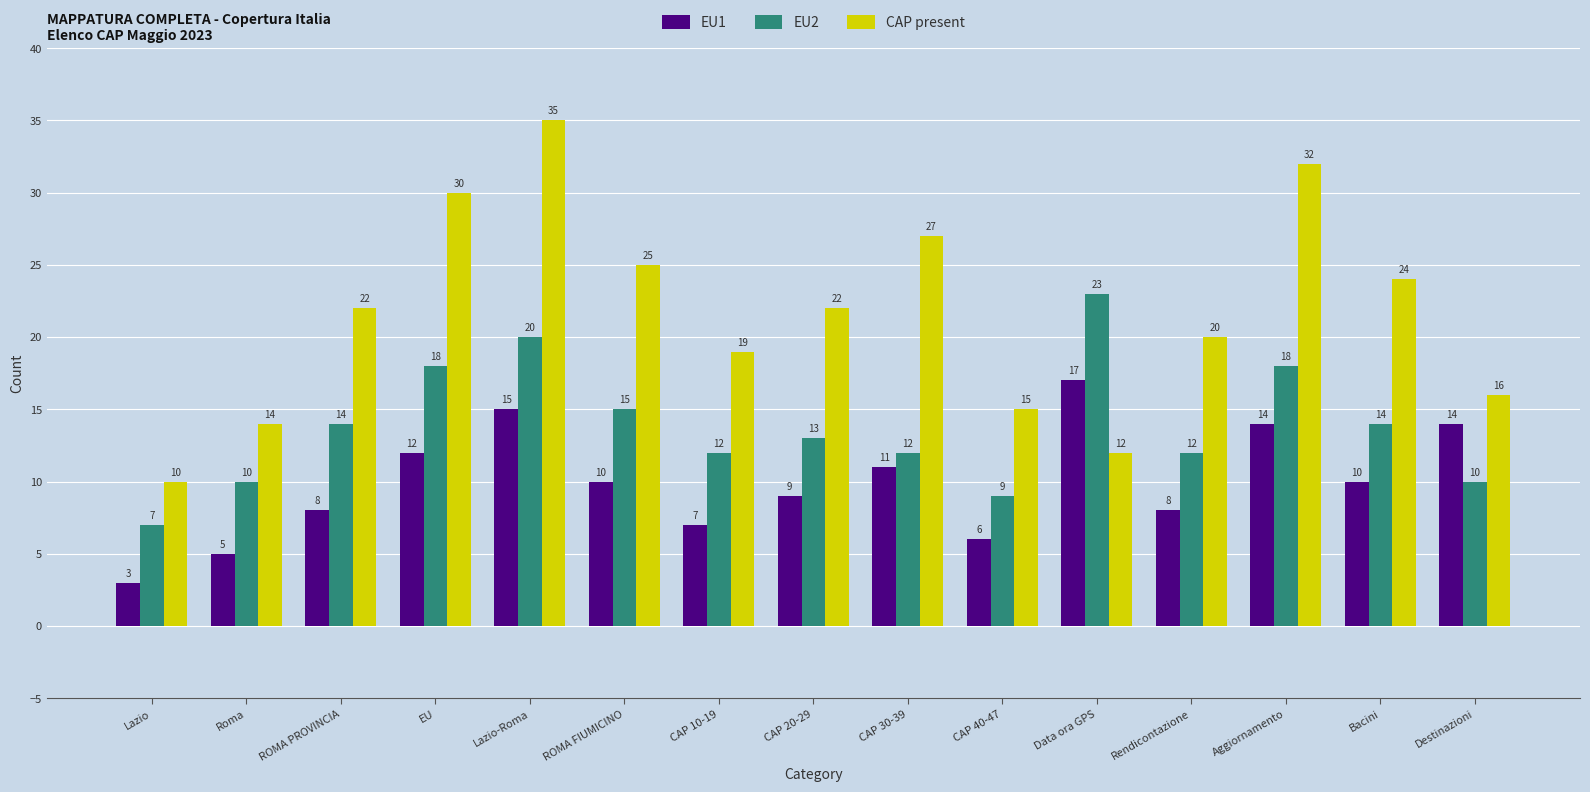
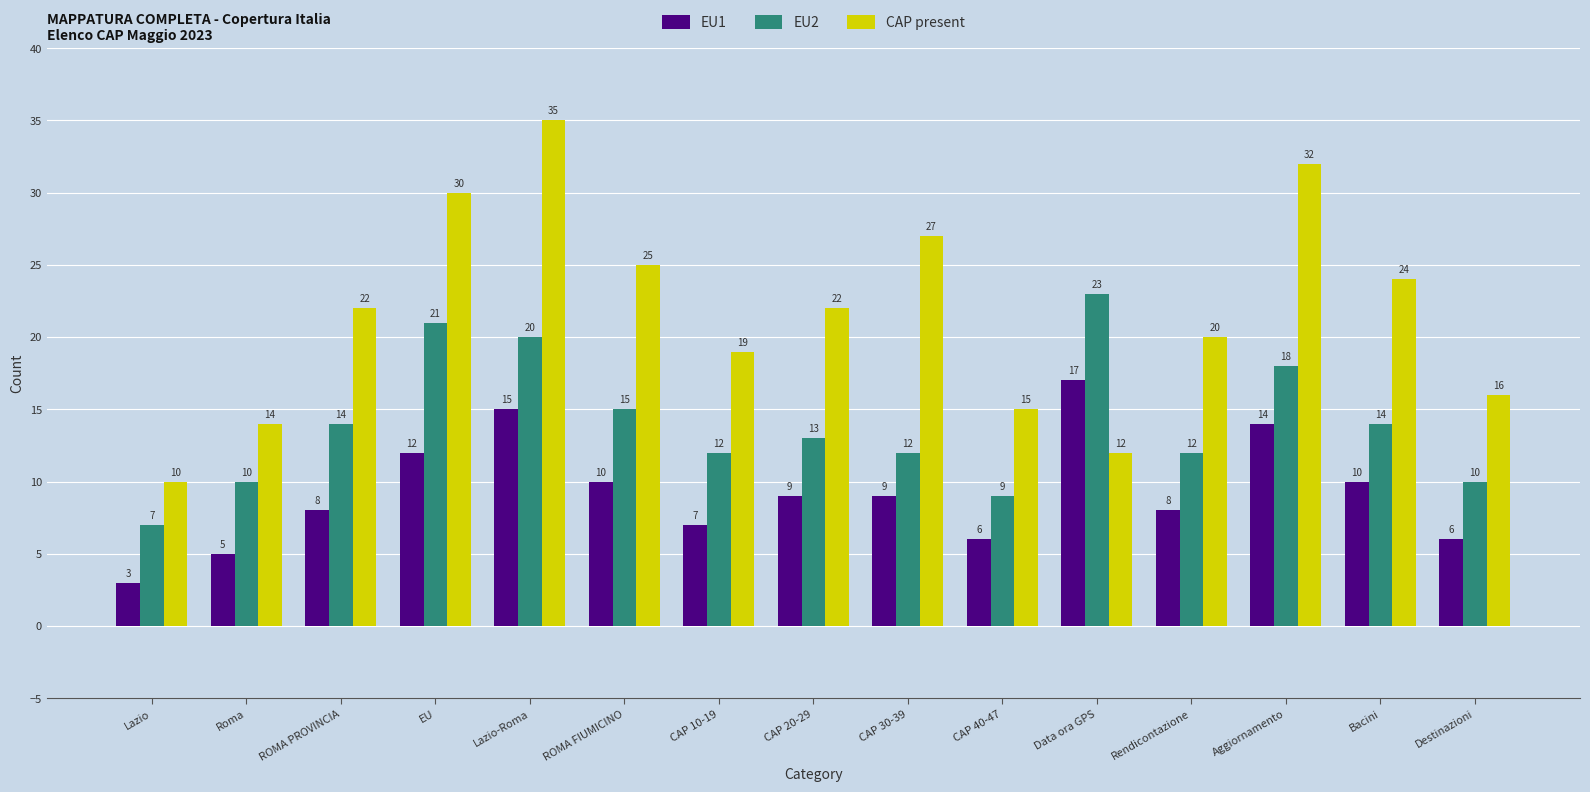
EU2, EU: 18 -> 21
EU1, CAP 30-39: 11 -> 9
EU1, Destinazioni: 14 -> 6
